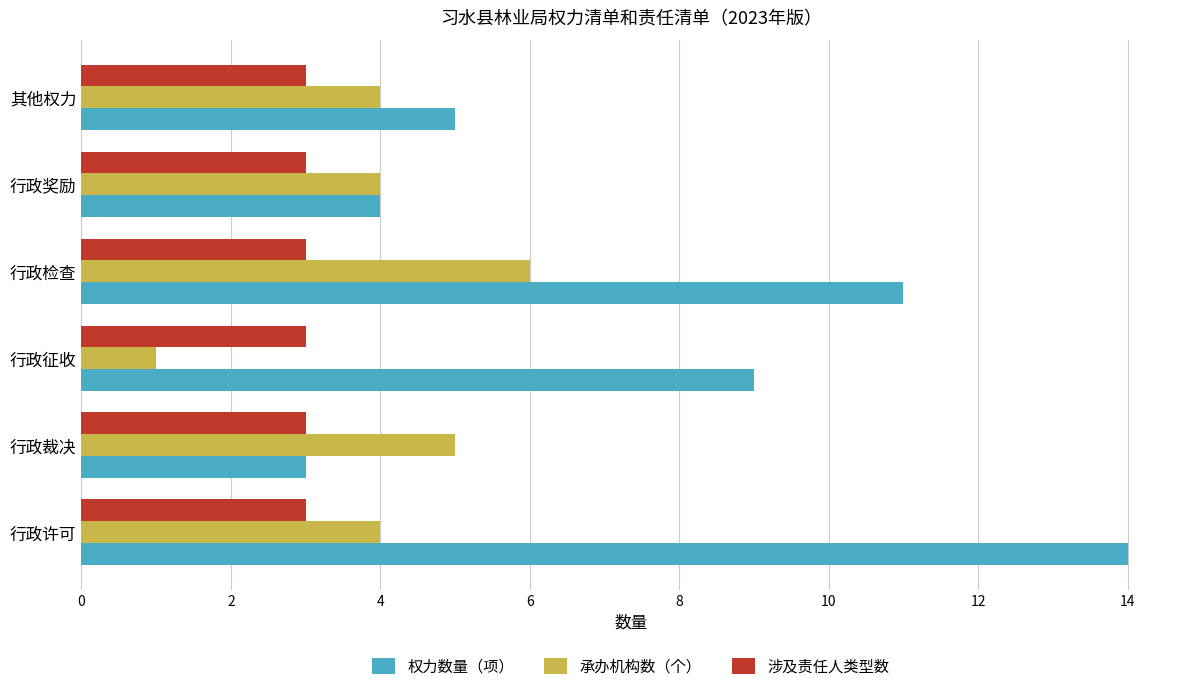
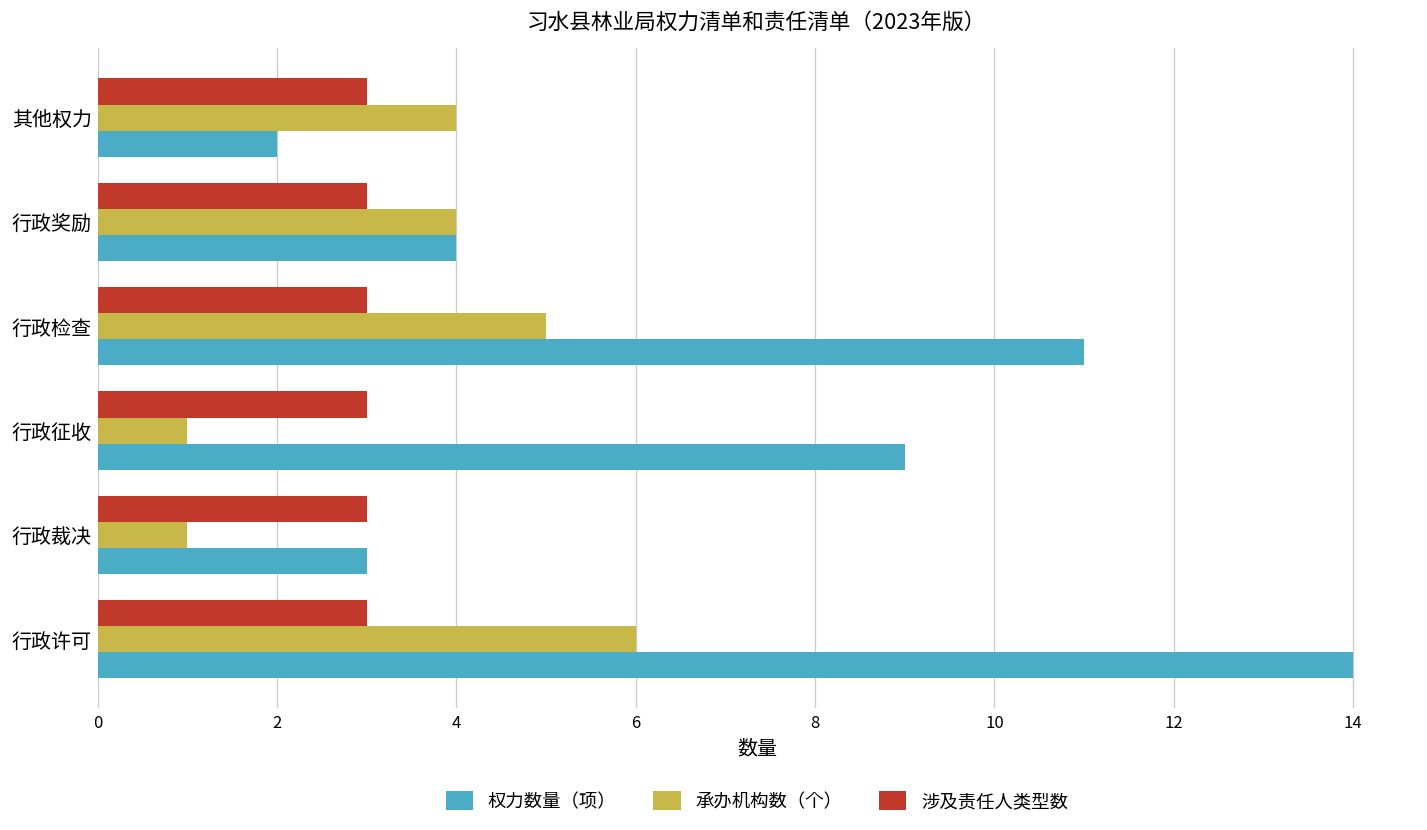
权力数量（项）, 其他权力: 5 -> 2
承办机构数（个）, 行政检查: 6 -> 5
承办机构数（个）, 行政裁决: 5 -> 1
承办机构数（个）, 行政许可: 4 -> 6
